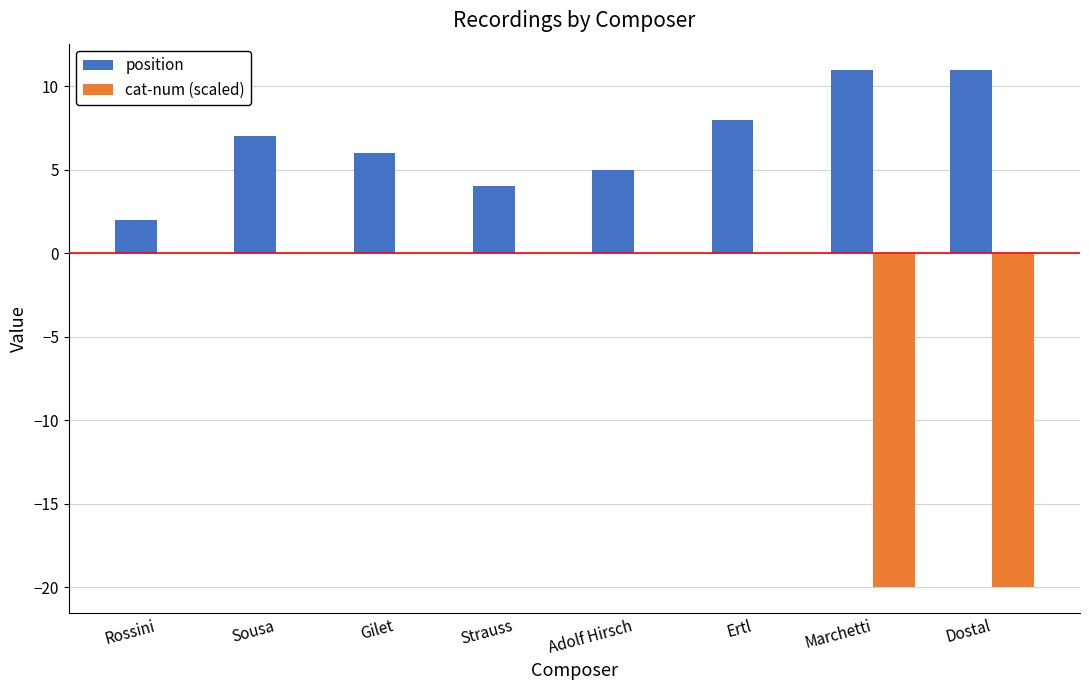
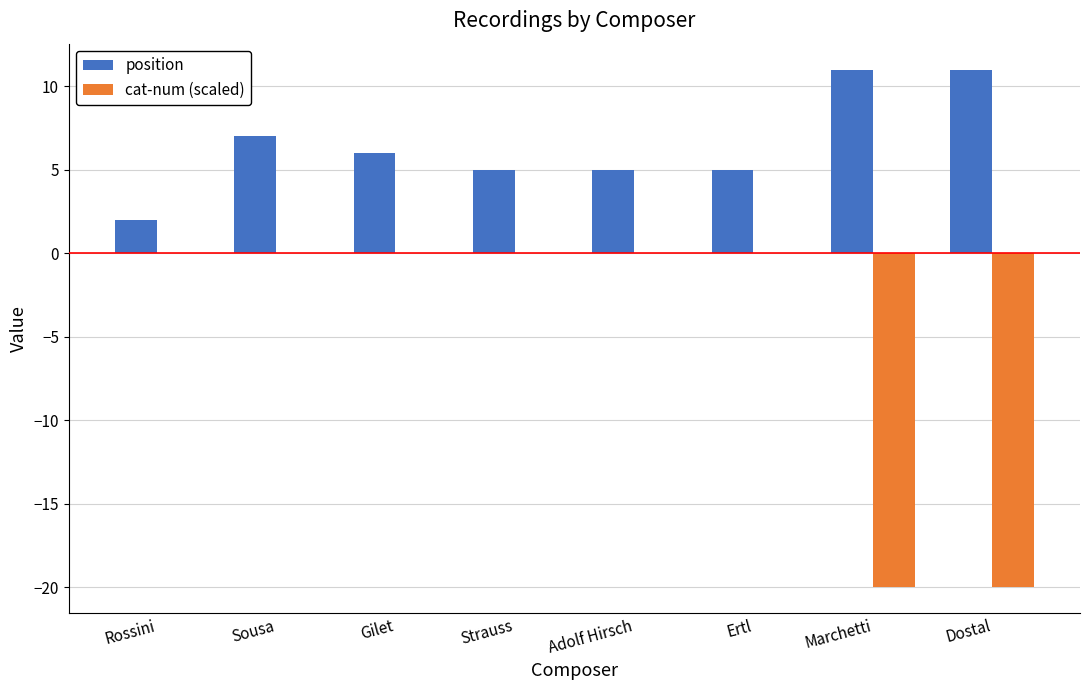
position, Strauss: 4 -> 5
position, Ertl: 8 -> 5
